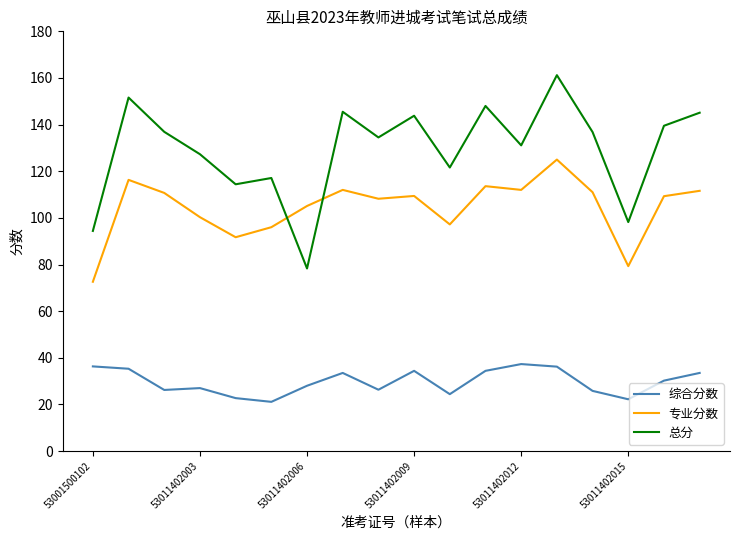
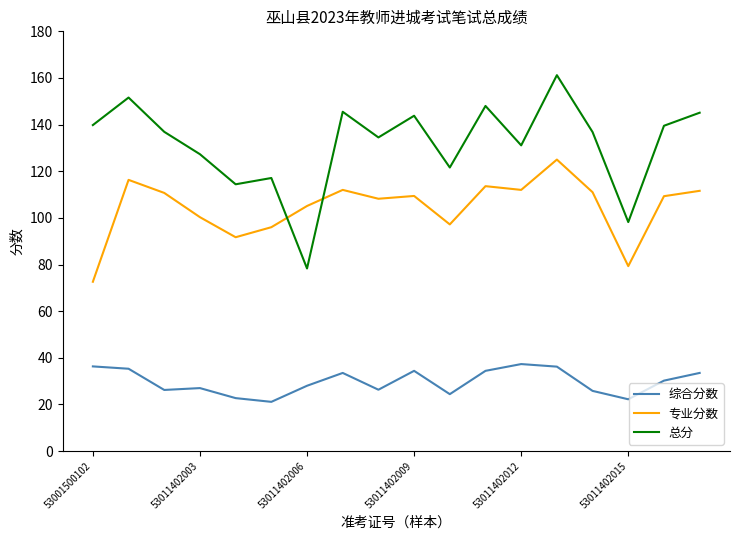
总分, 53001500102: 94 -> 140
